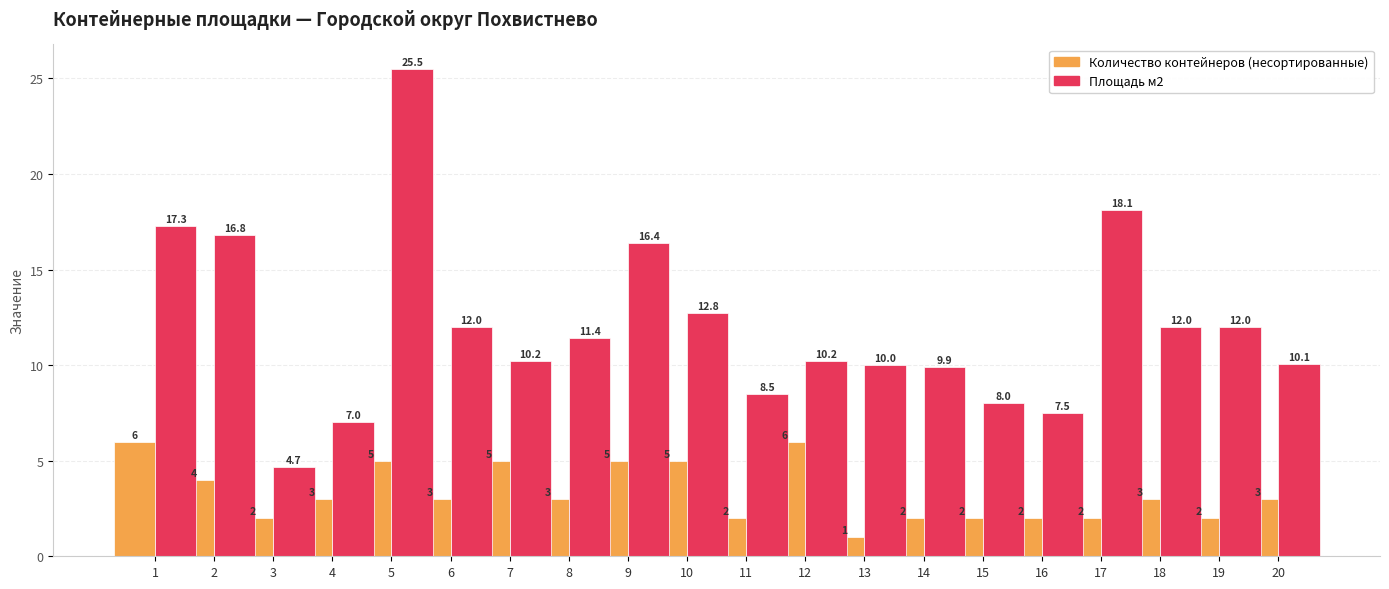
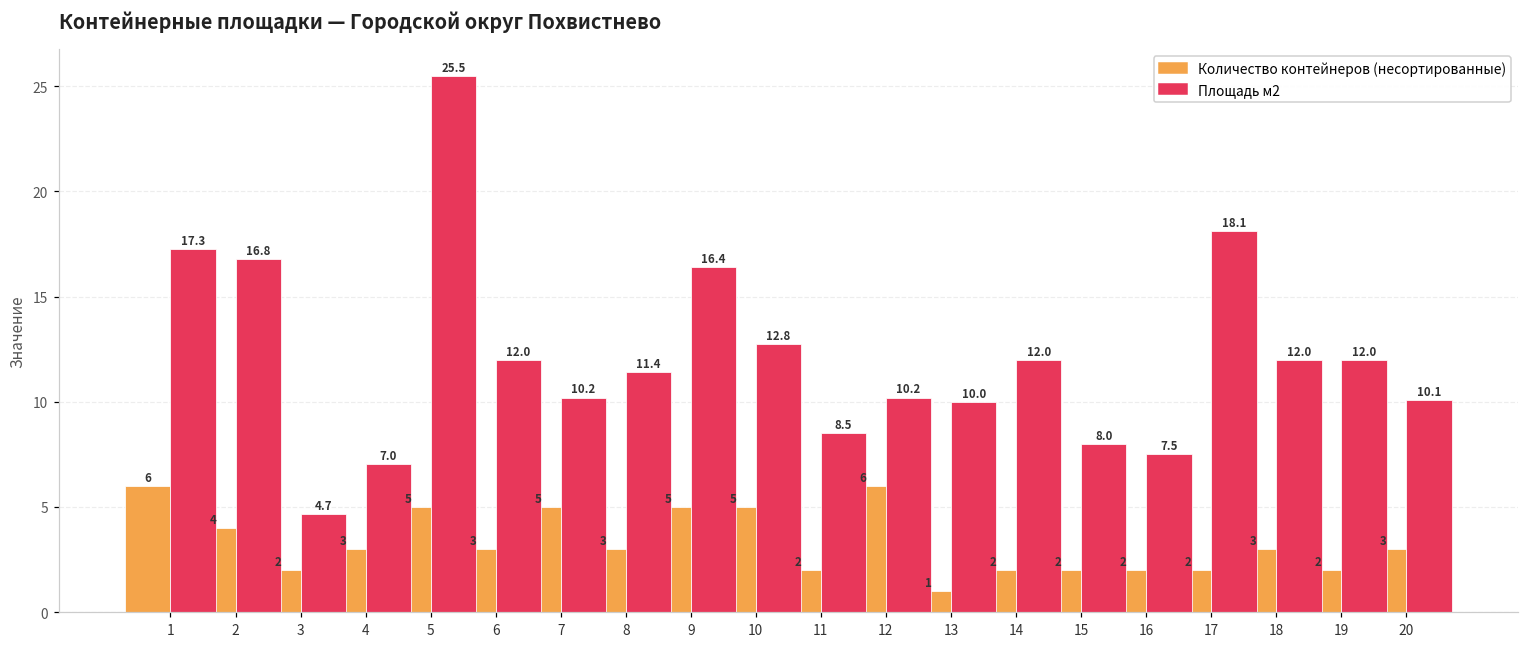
Площадь м2, 14: 9.9 -> 12.0
